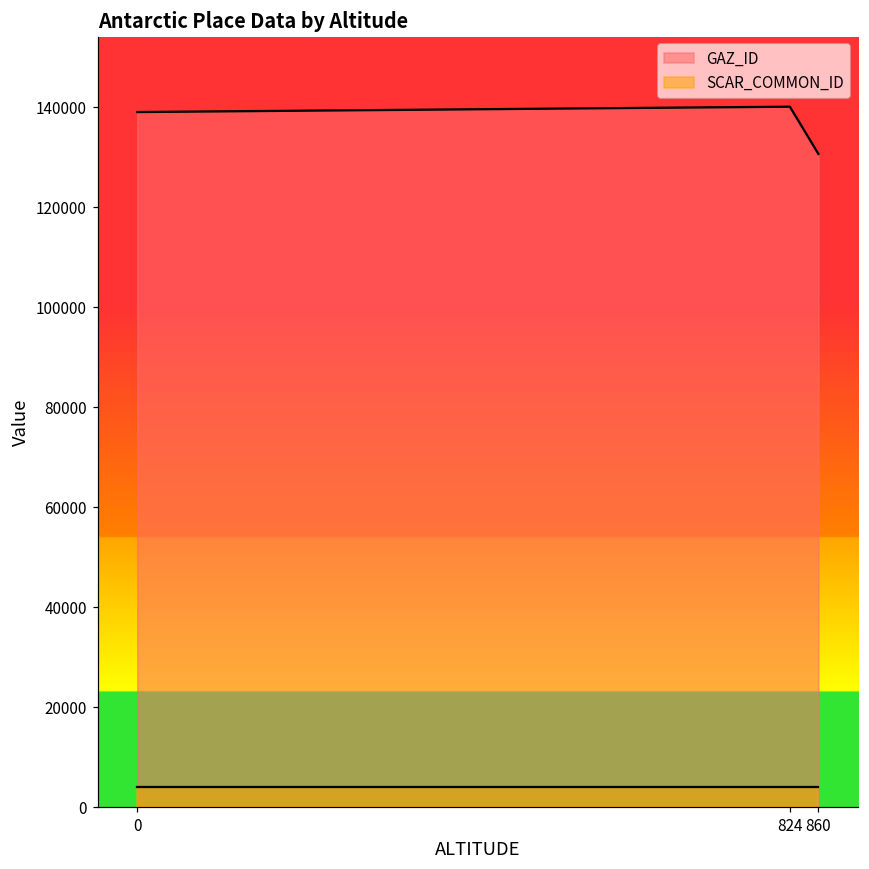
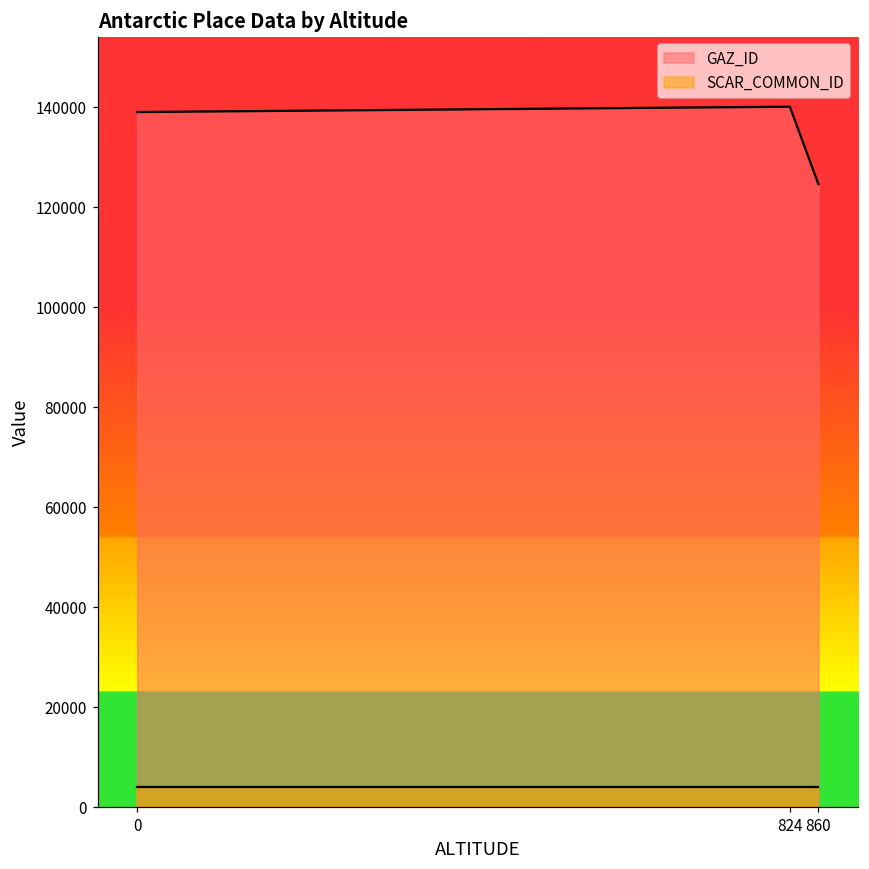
GAZ_ID, 860: 131000 -> 125000
